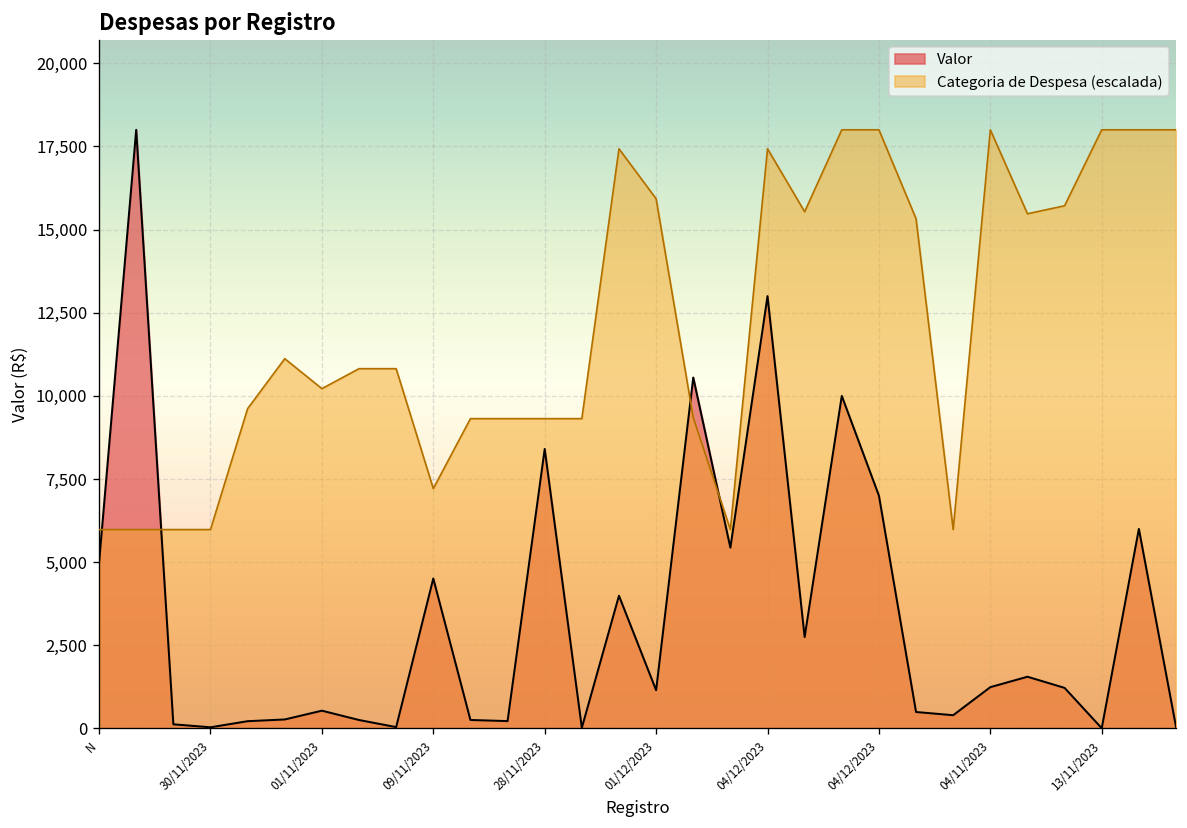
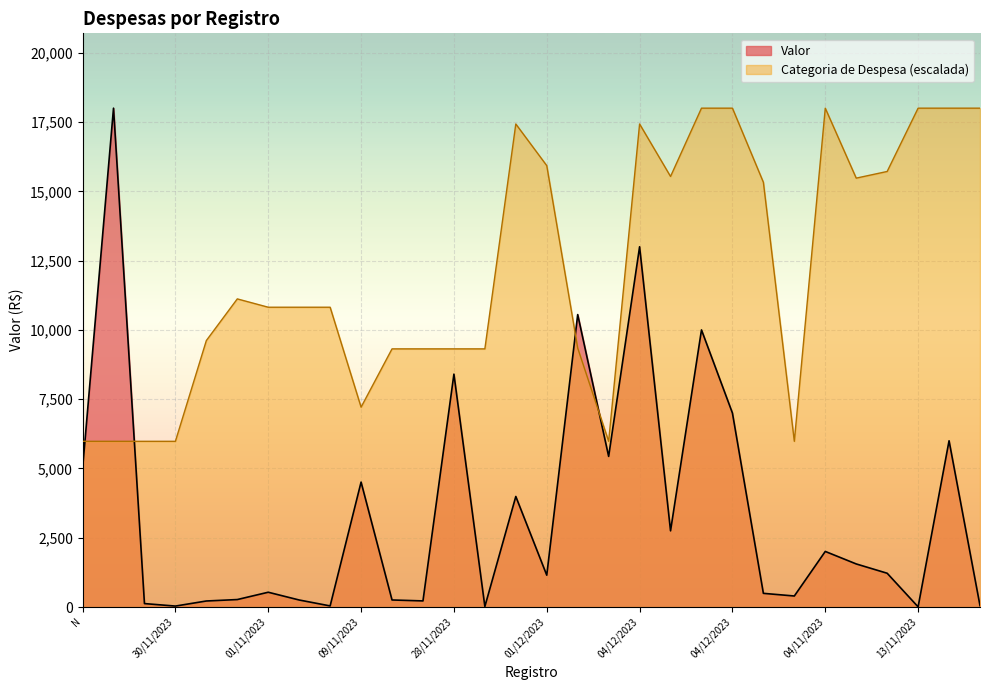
Categoria de Despesa (escalada), 01/11/2023: 10,200 -> 10,800
Valor, 04/11/2023: 1,200 -> 2,000
